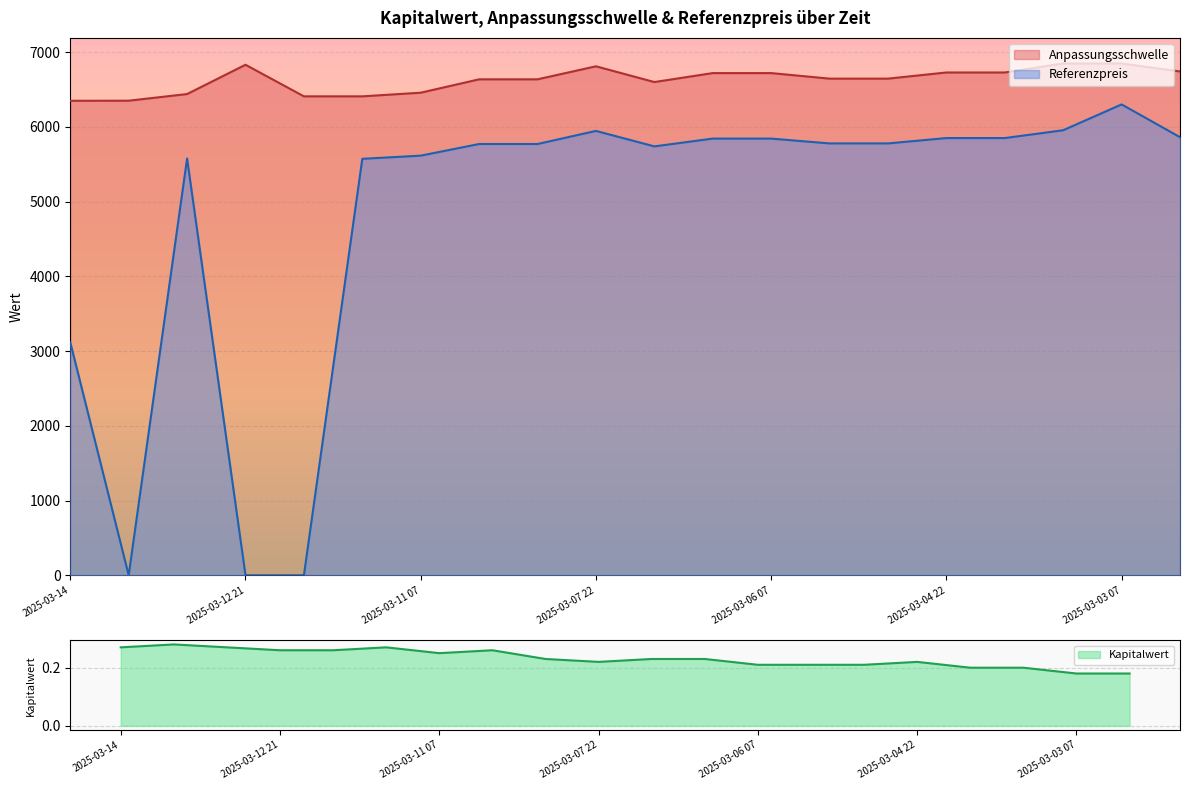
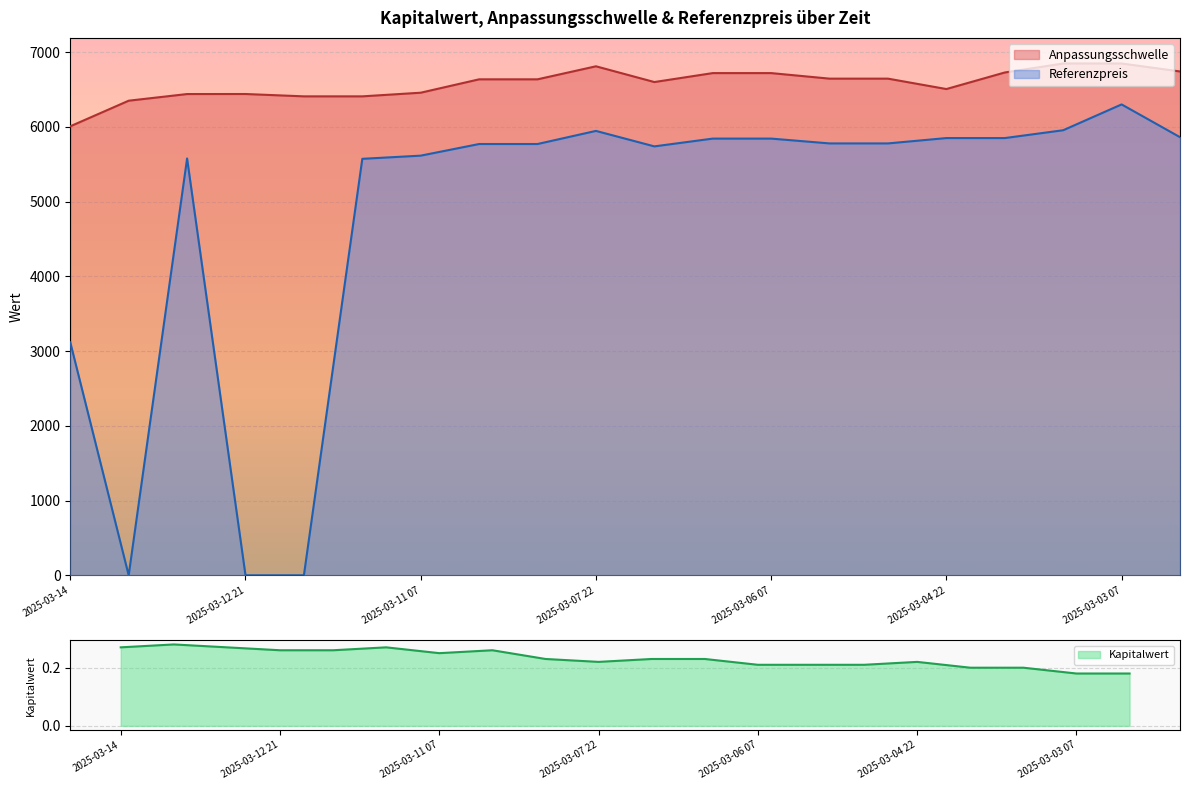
Kapitalwert, Anpassungsschwelle & Referenzpreis über Zeit, Anpassungsschwelle, 2025-03-14: 6300 -> 6000
Kapitalwert, Anpassungsschwelle & Referenzpreis über Zeit, Anpassungsschwelle, 2025-03-12 21: 6800 -> 6400
Kapitalwert, Anpassungsschwelle & Referenzpreis über Zeit, Anpassungsschwelle, 2025-03-04 22: 6700 -> 6500
